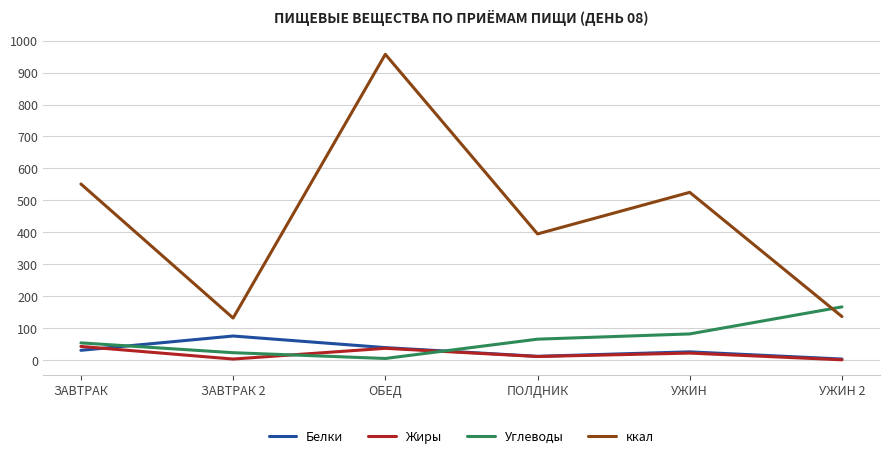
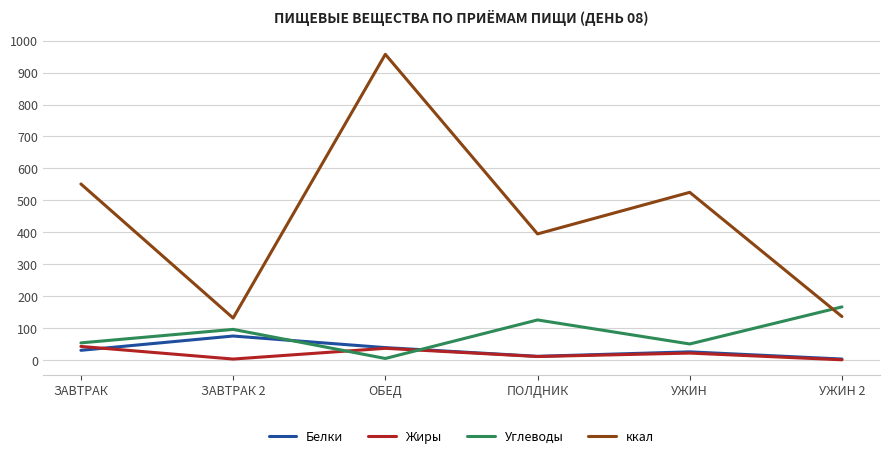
Углеводы, ЗАВТРАК 2: 20 -> 100
Углеводы, ПОЛДНИК: 70 -> 130
Углеводы, УЖИН: 80 -> 50
